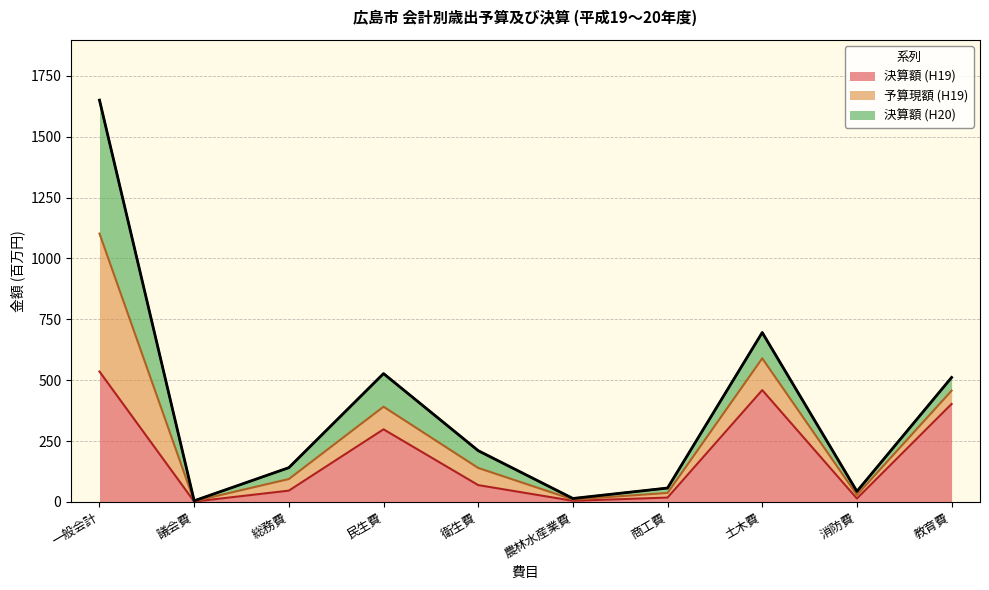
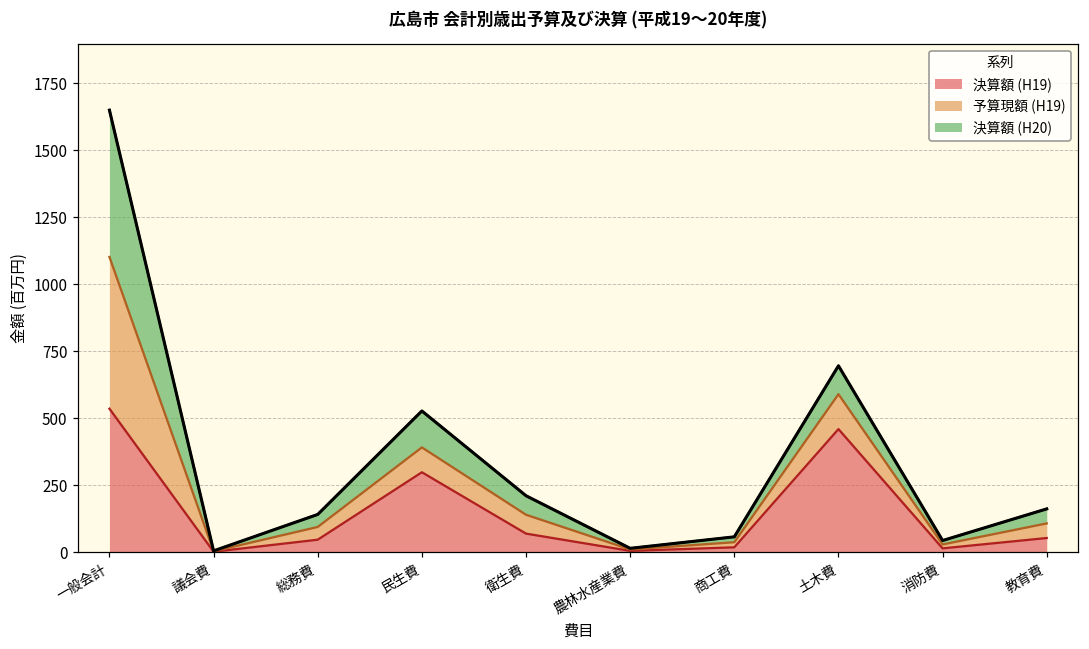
決算額 (H19), 教育費: 400 -> 50
